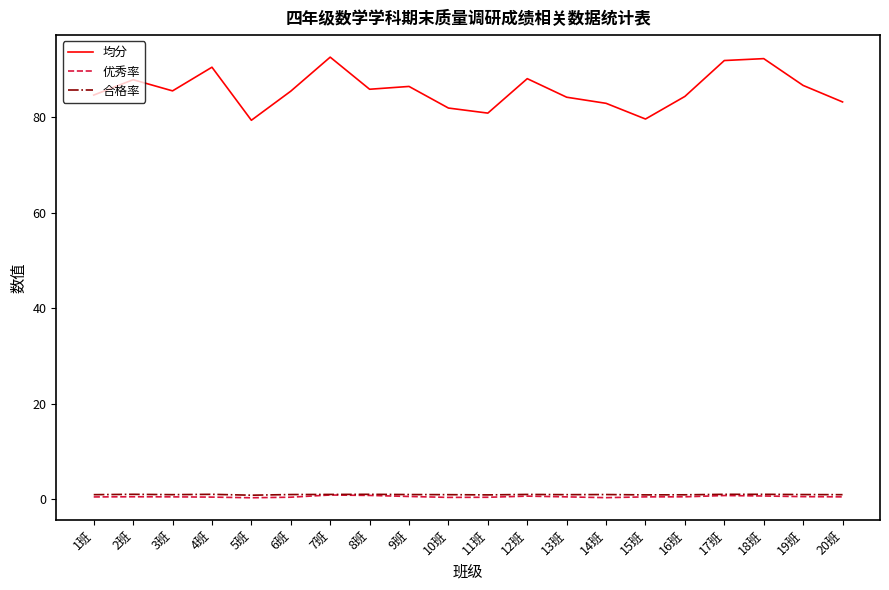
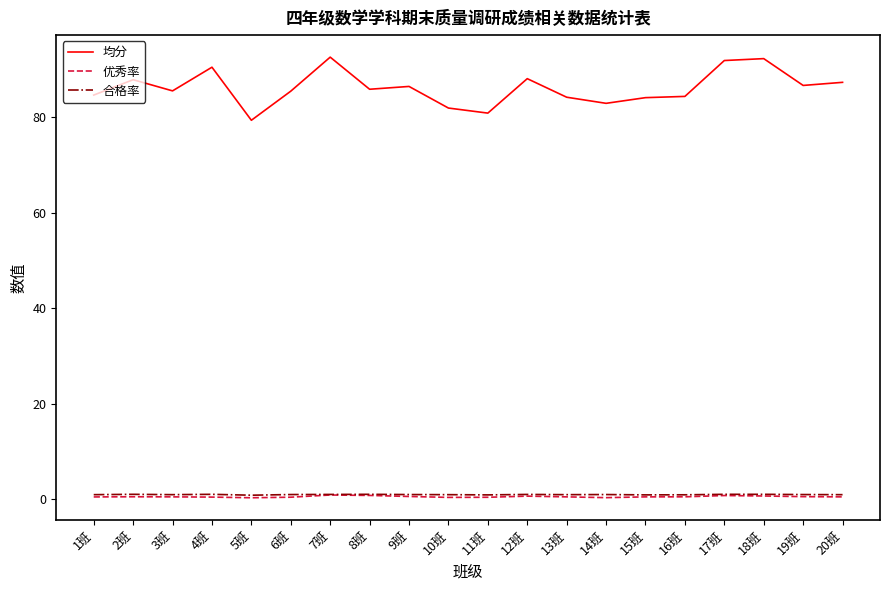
均分, 15班: 80 -> 84
均分, 20班: 83 -> 87
